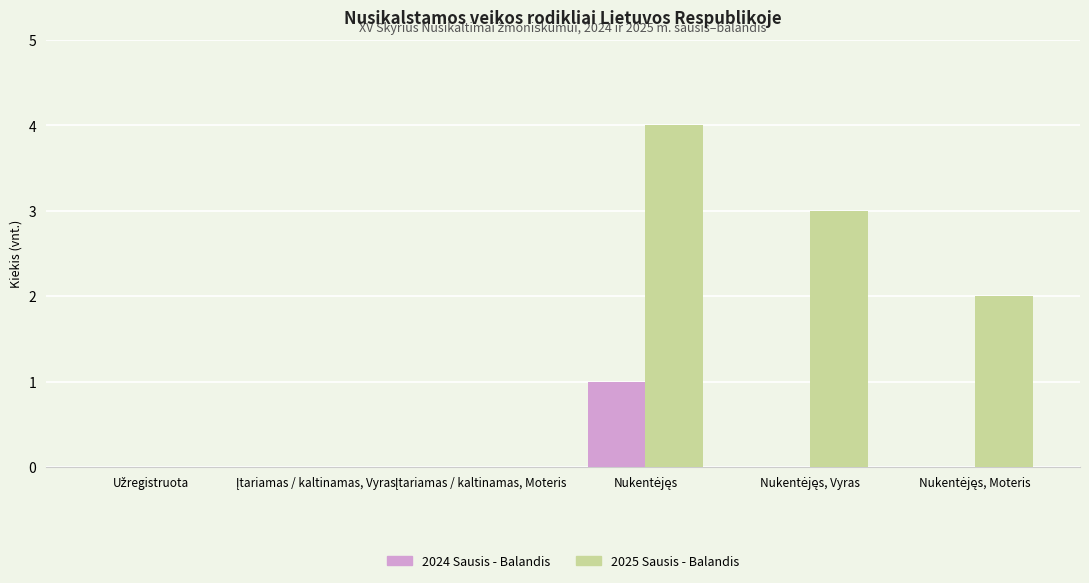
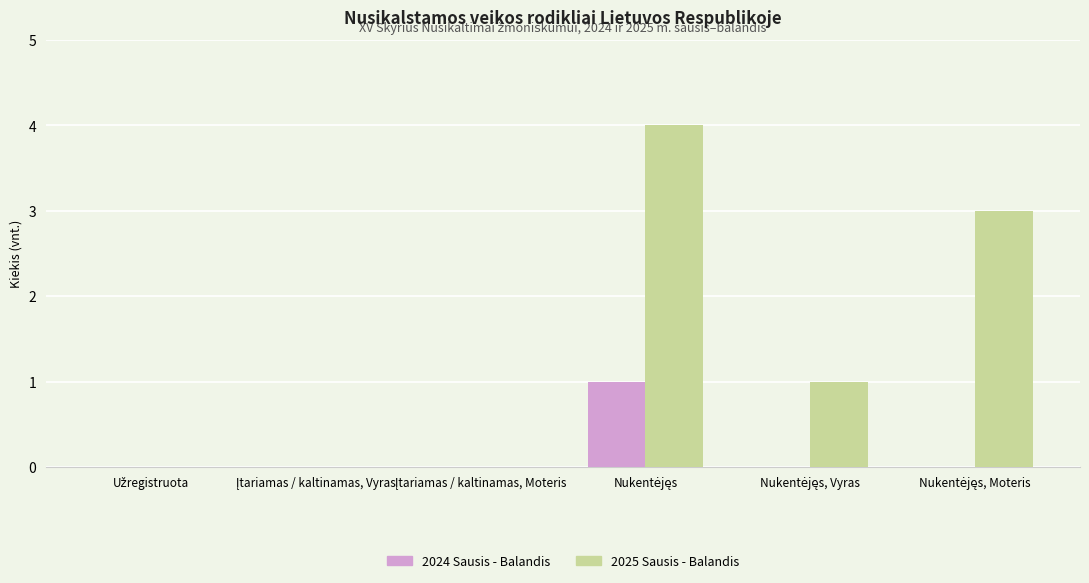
2025 Sausis - Balandis, Nukentėjęs, Vyras: 3 -> 1
2025 Sausis - Balandis, Nukentėjęs, Moteris: 2 -> 3
